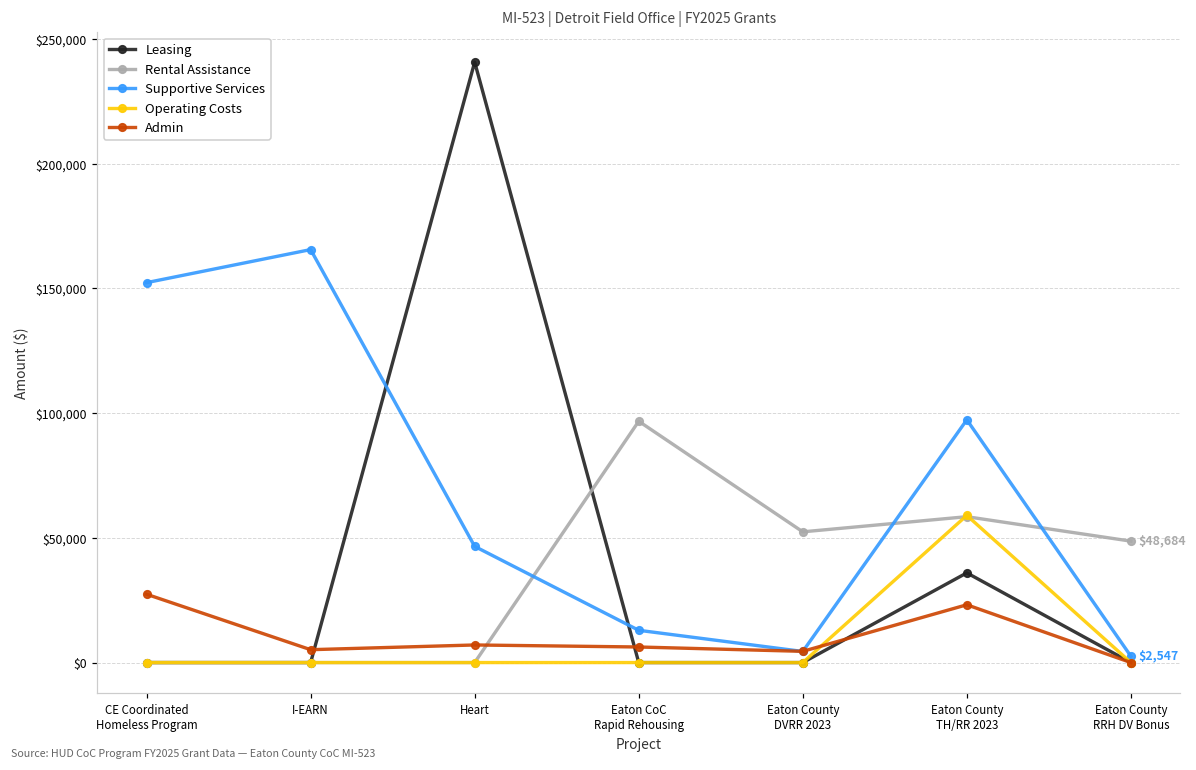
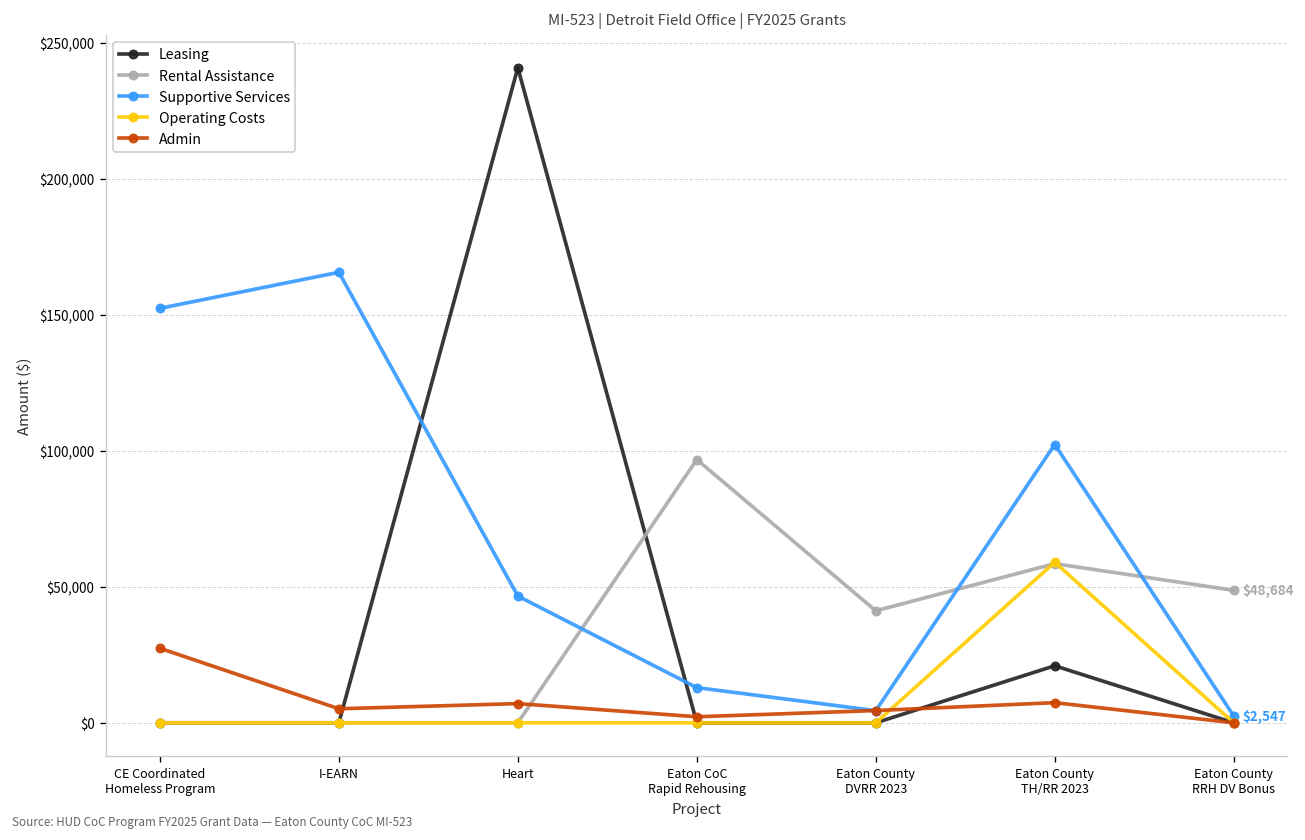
Admin, Eaton CoC Rapid Rehousing: $6,000 -> $2,000
Rental Assistance, Eaton County DVRR 2023: $52,000 -> $41,000
Leasing, Eaton County TH/RR 2023: $36,000 -> $21,000
Supportive Services, Eaton County TH/RR 2023: $97,000 -> $102,000
Admin, Eaton County TH/RR 2023: $23,000 -> $7,000
